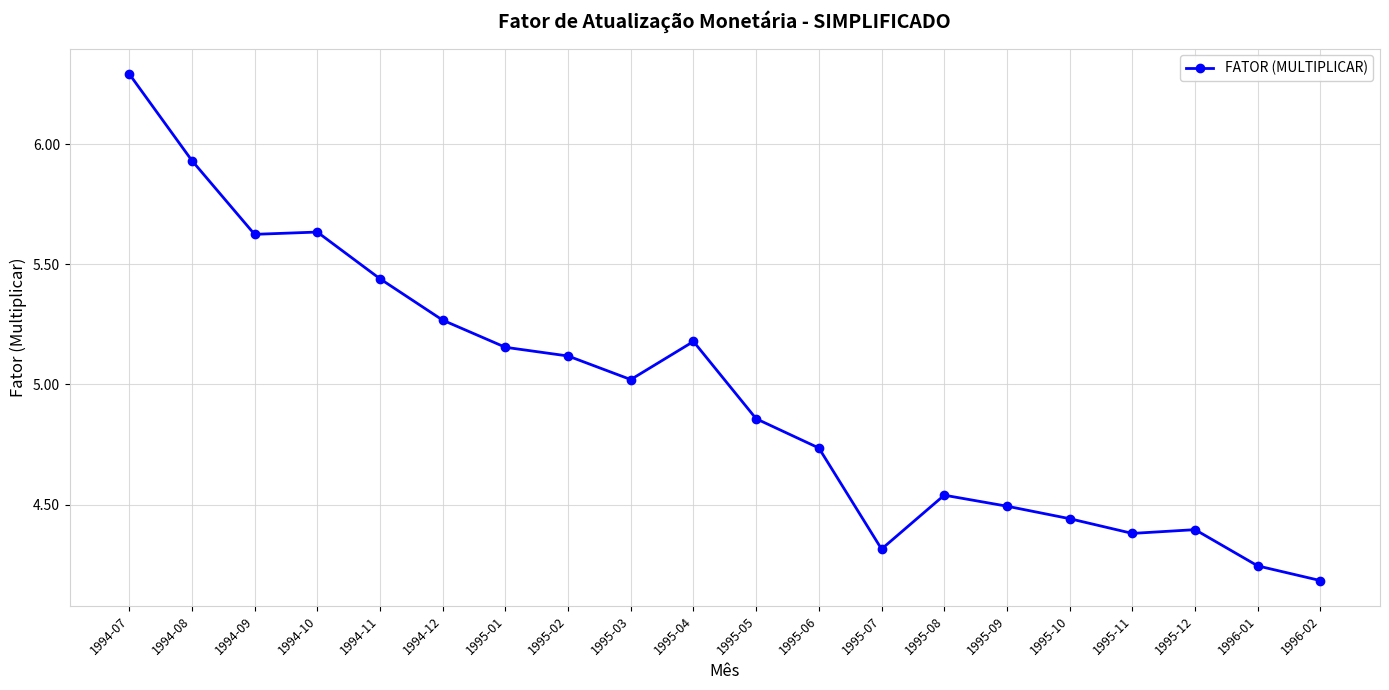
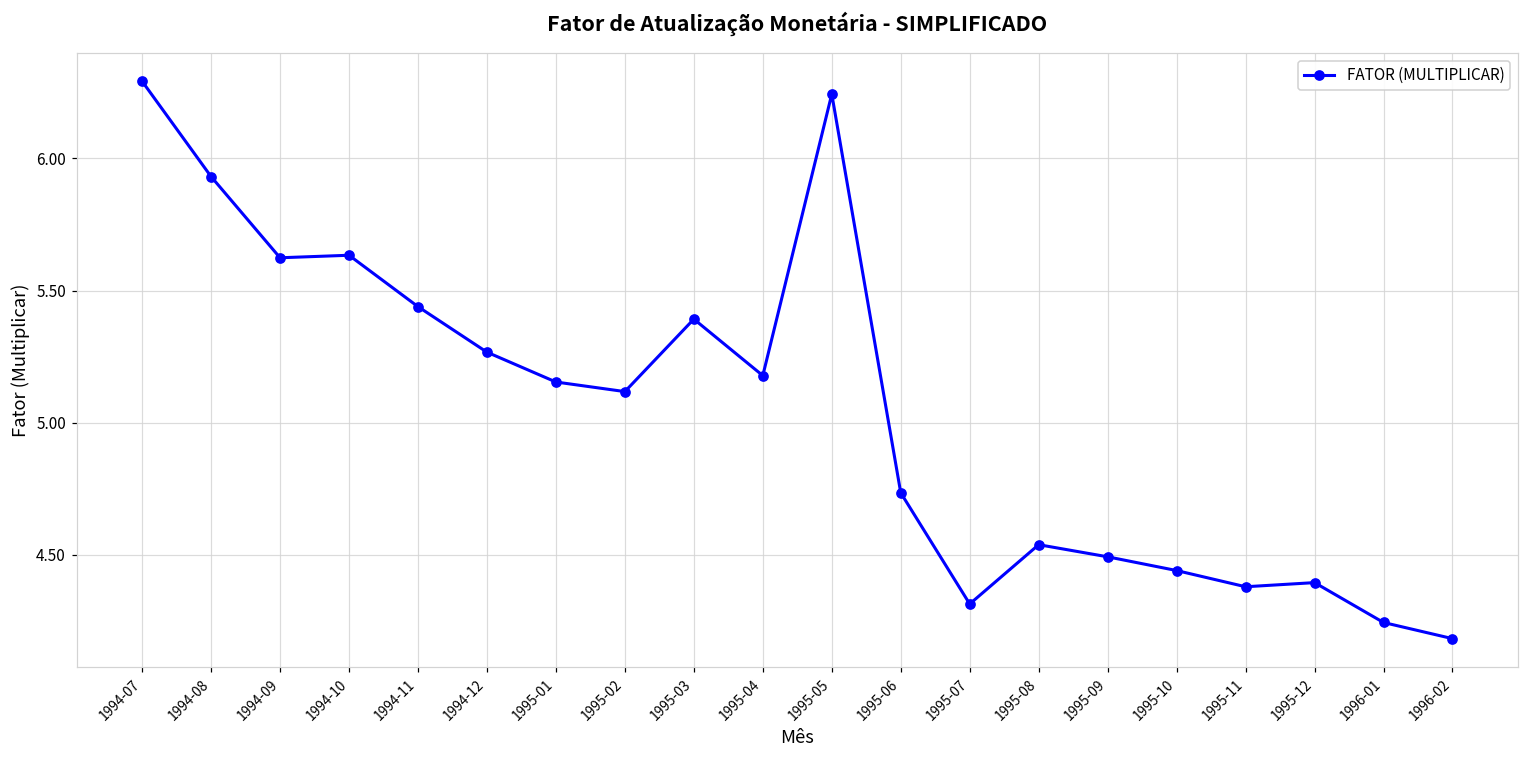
1995-03: 5.02 -> 5.39
1995-05: 4.86 -> 6.24
